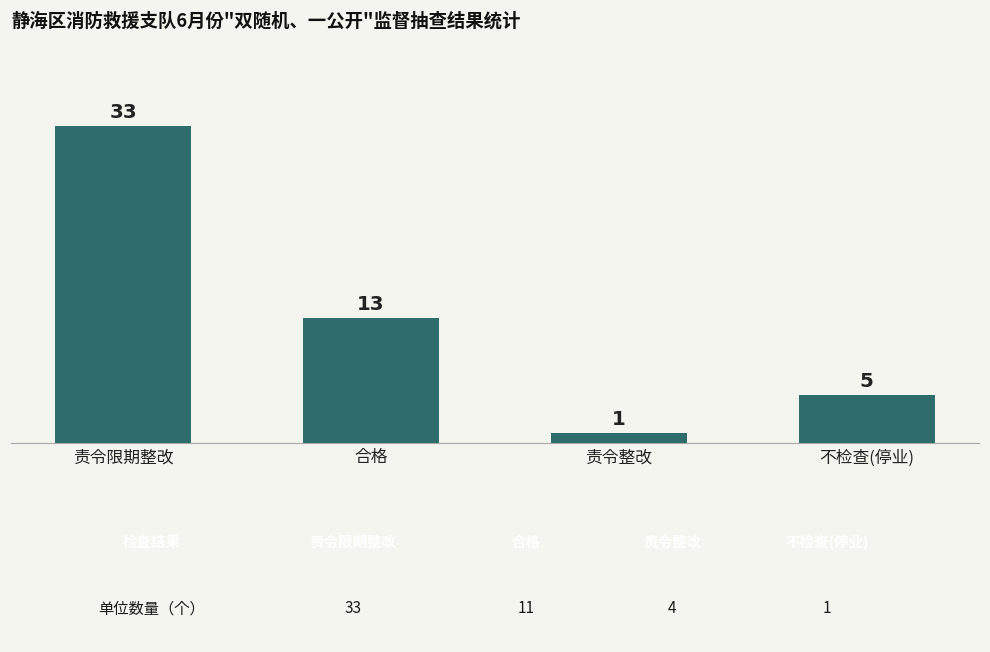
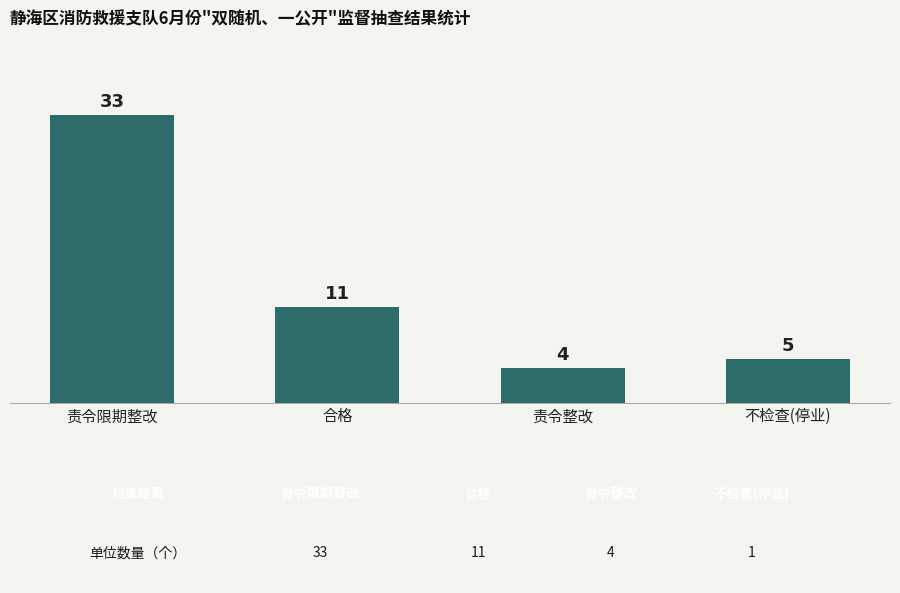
合格: 13 -> 11
责令整改: 1 -> 4
